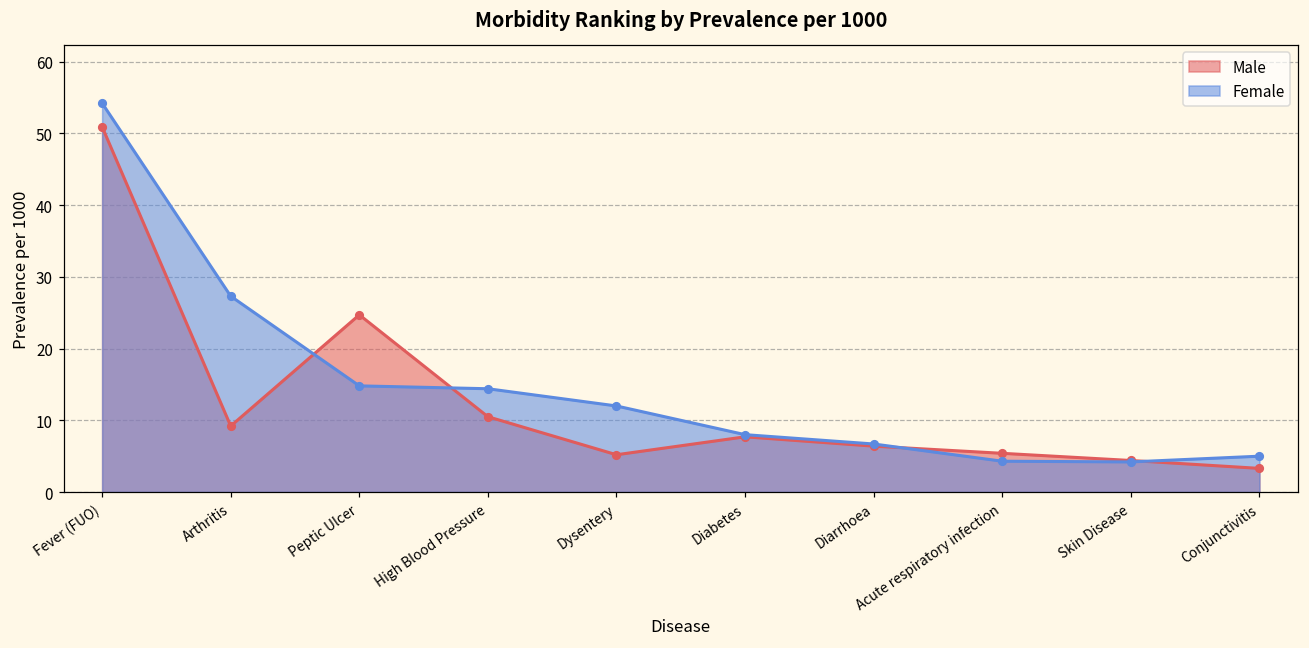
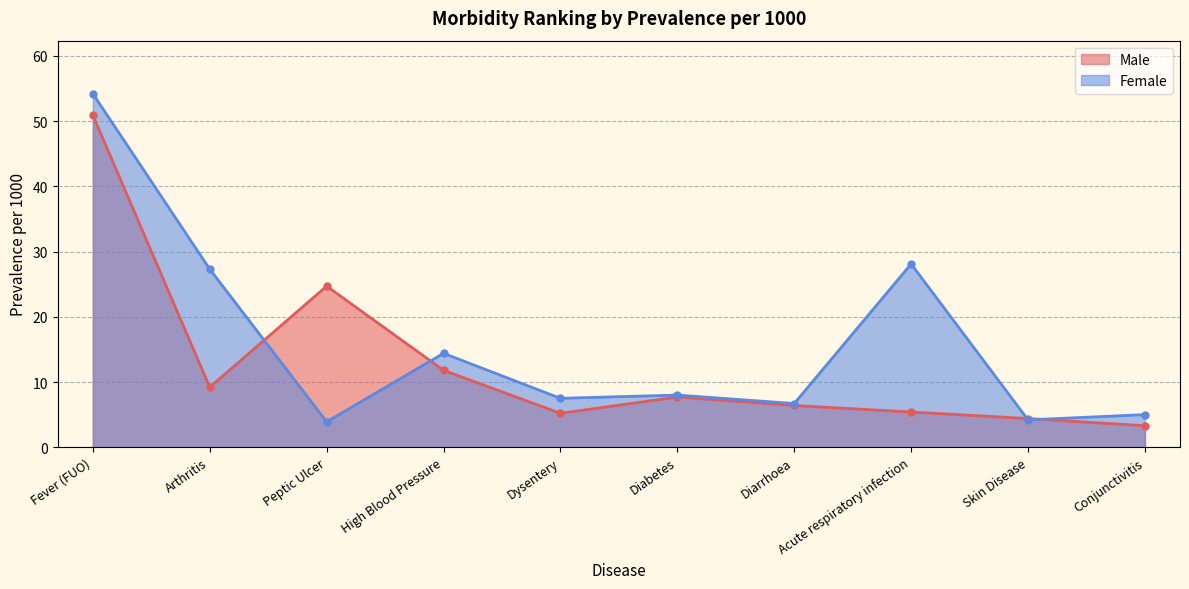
Female, Peptic Ulcer: 15 -> 4
Male, High Blood Pressure: 11 -> 12
Female, Dysentery: 12 -> 8
Female, Acute respiratory infection: 4 -> 28
